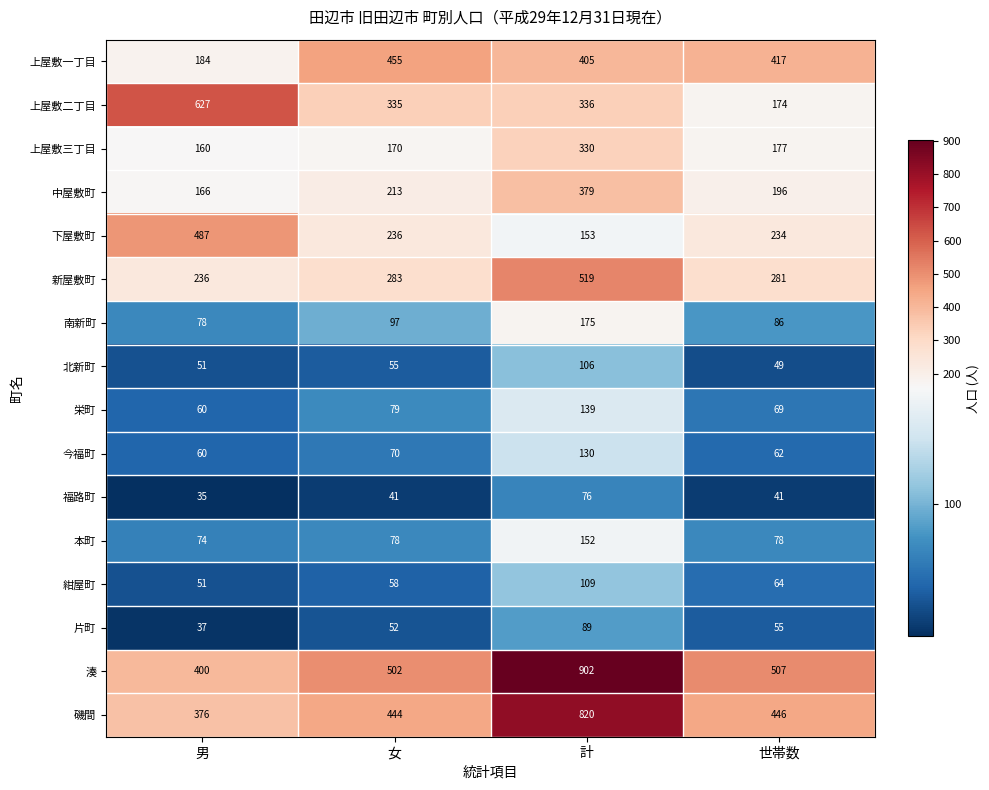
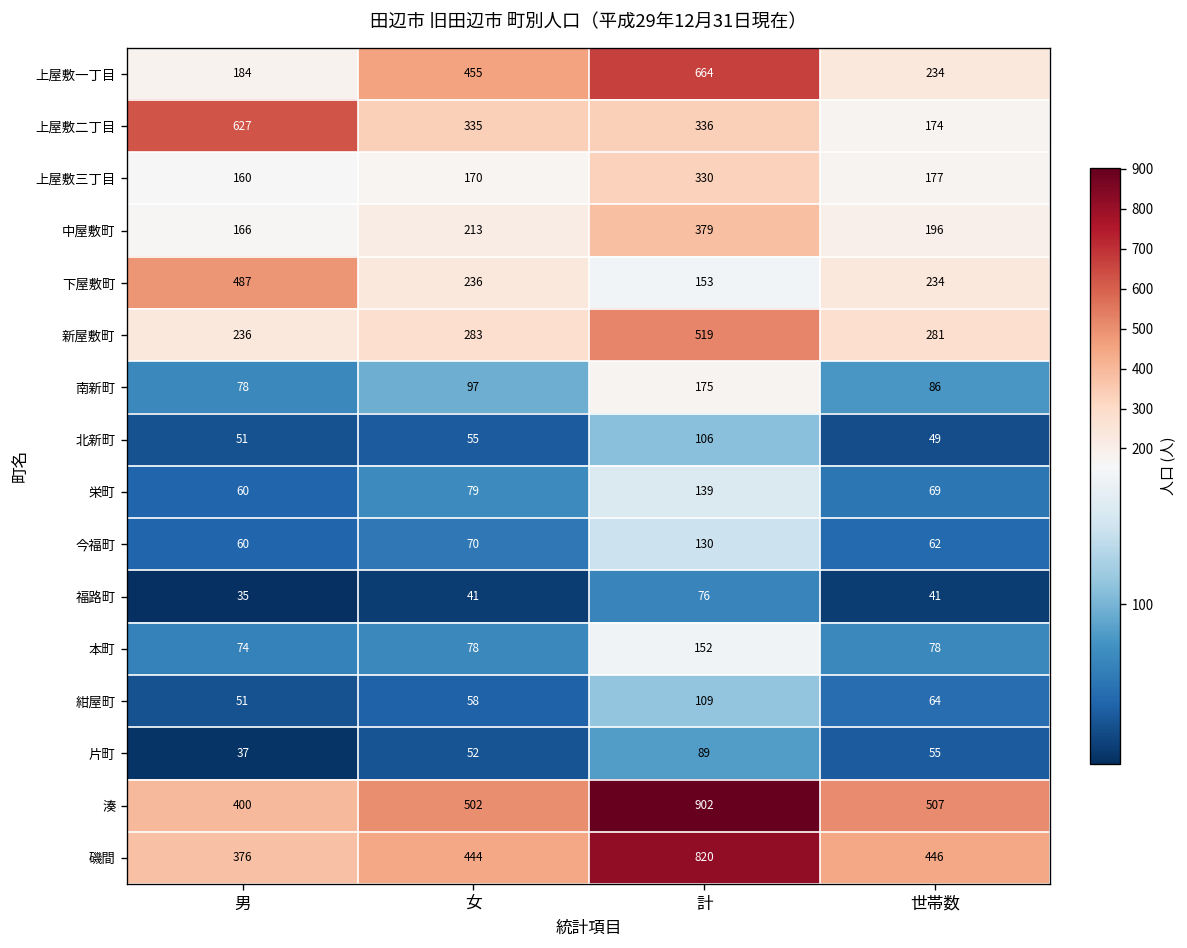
上屋敷一丁目, 計: 405 -> 664
上屋敷一丁目, 世帯数: 417 -> 234
